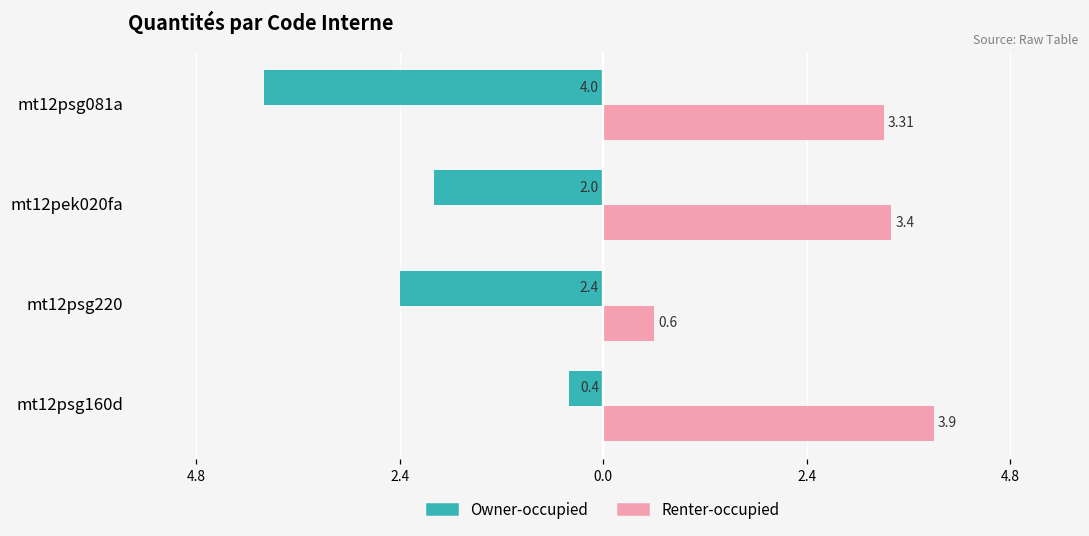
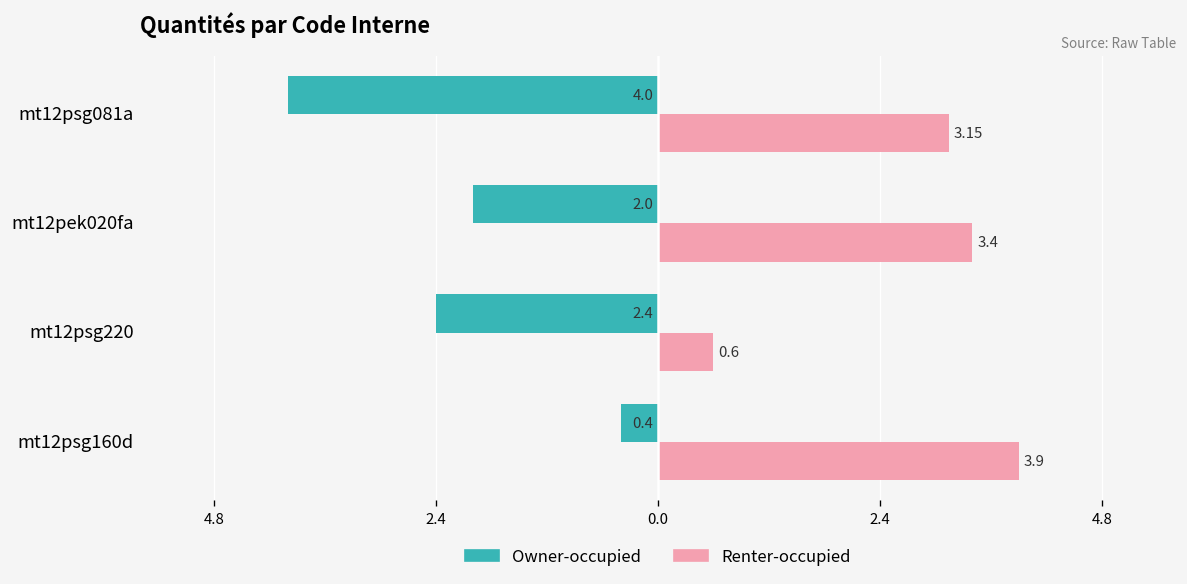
Renter-occupied, mt12psg081a: 3.31 -> 3.15
